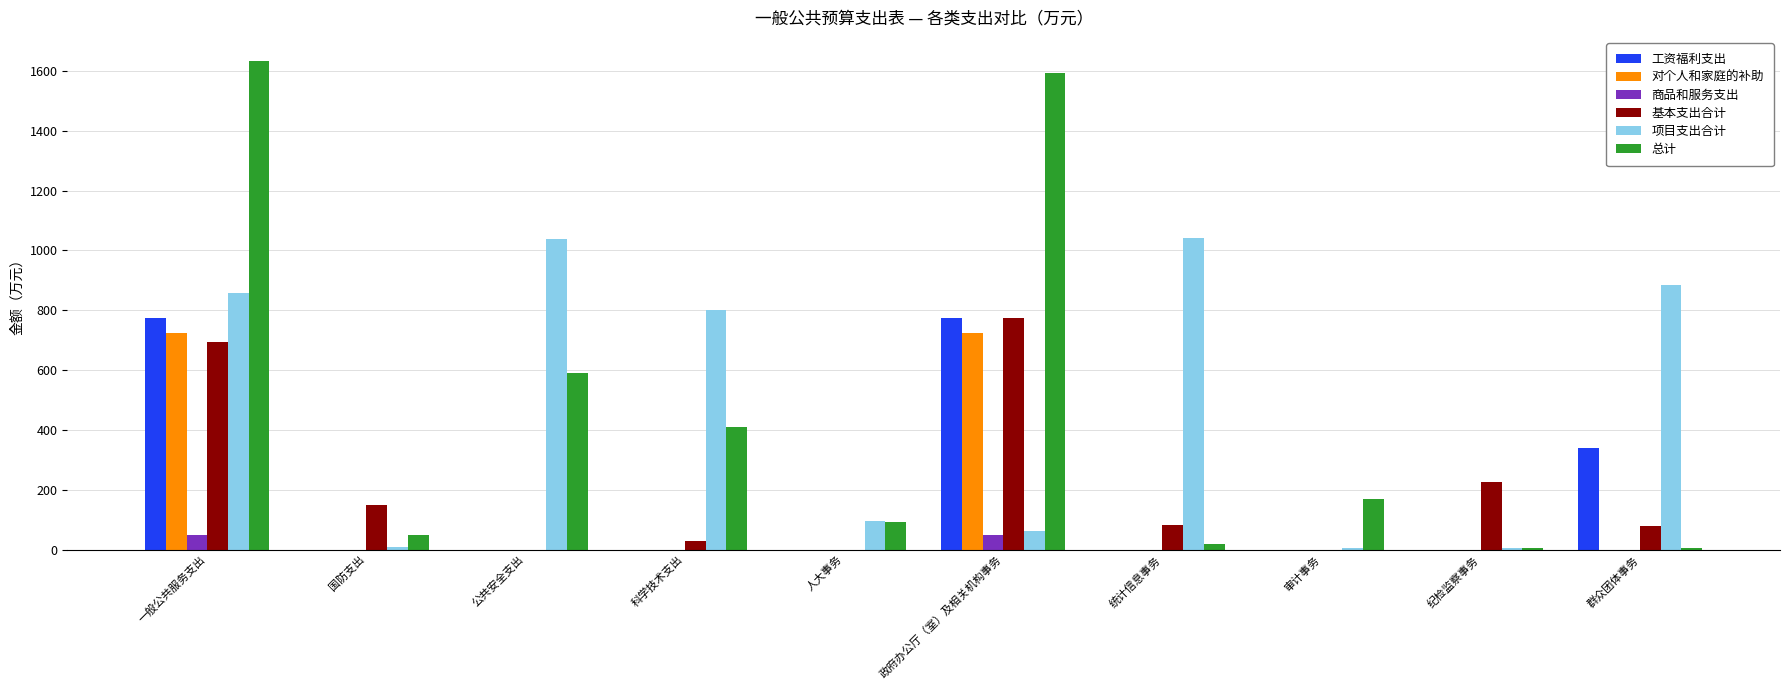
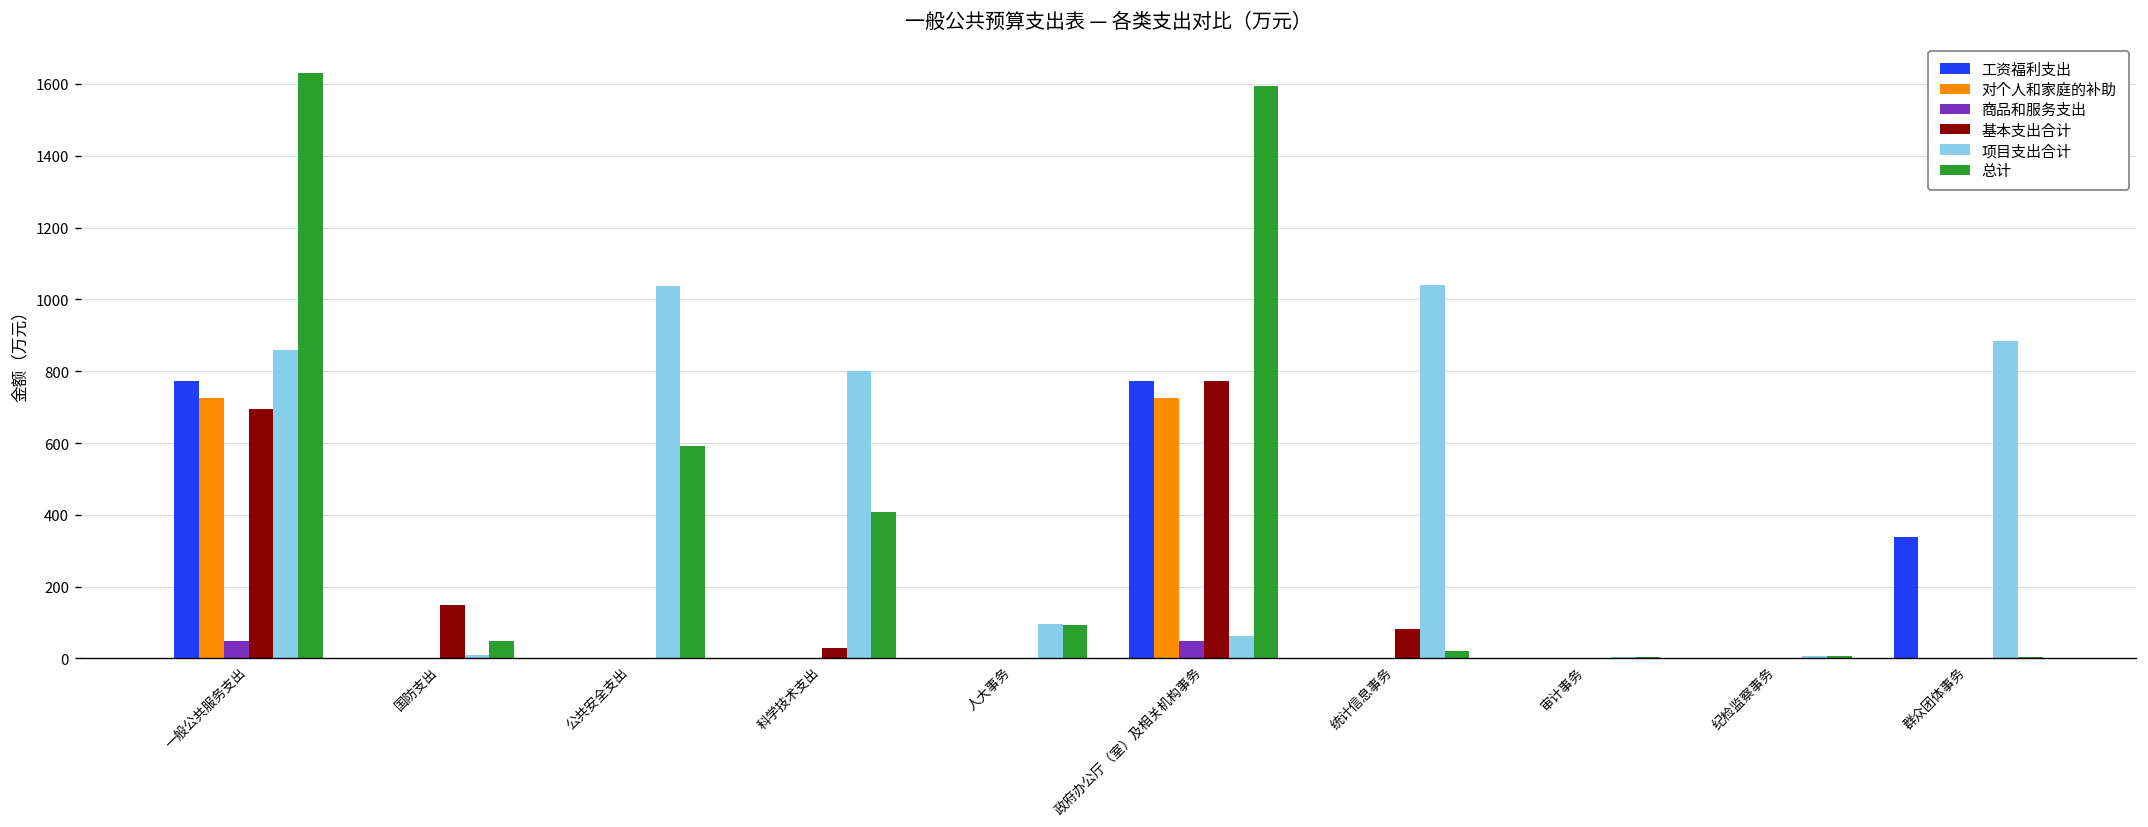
总计, 审计事务: 170 -> 10
基本支出合计, 纪检监察事务: 230 -> 0
基本支出合计, 群众团体事务: 80 -> 0
